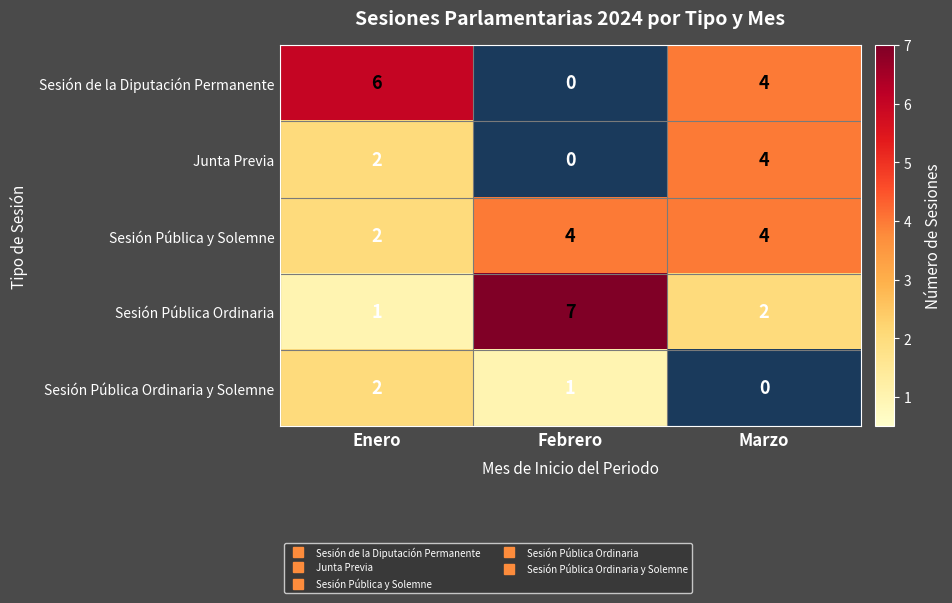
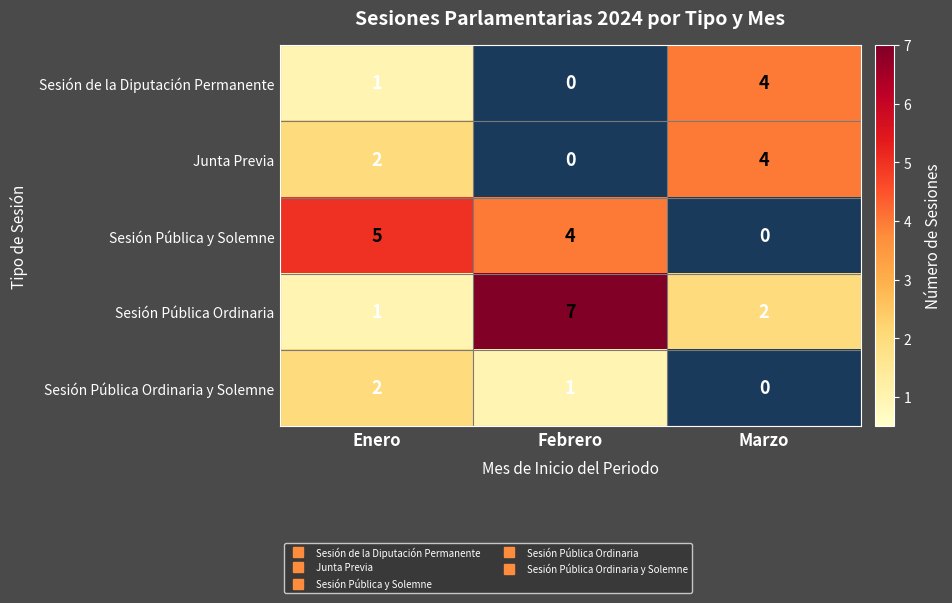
Sesión de la Diputación Permanente, Enero: 6 -> 1
Sesión Pública y Solemne, Enero: 2 -> 5
Sesión Pública y Solemne, Marzo: 4 -> 0
